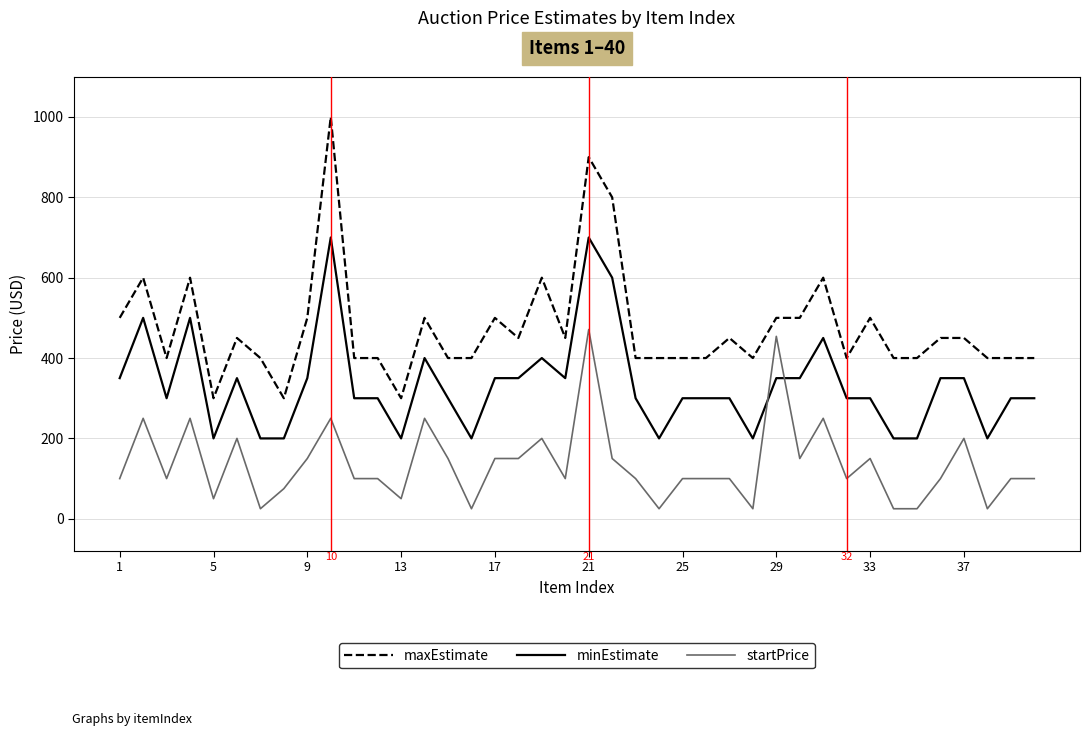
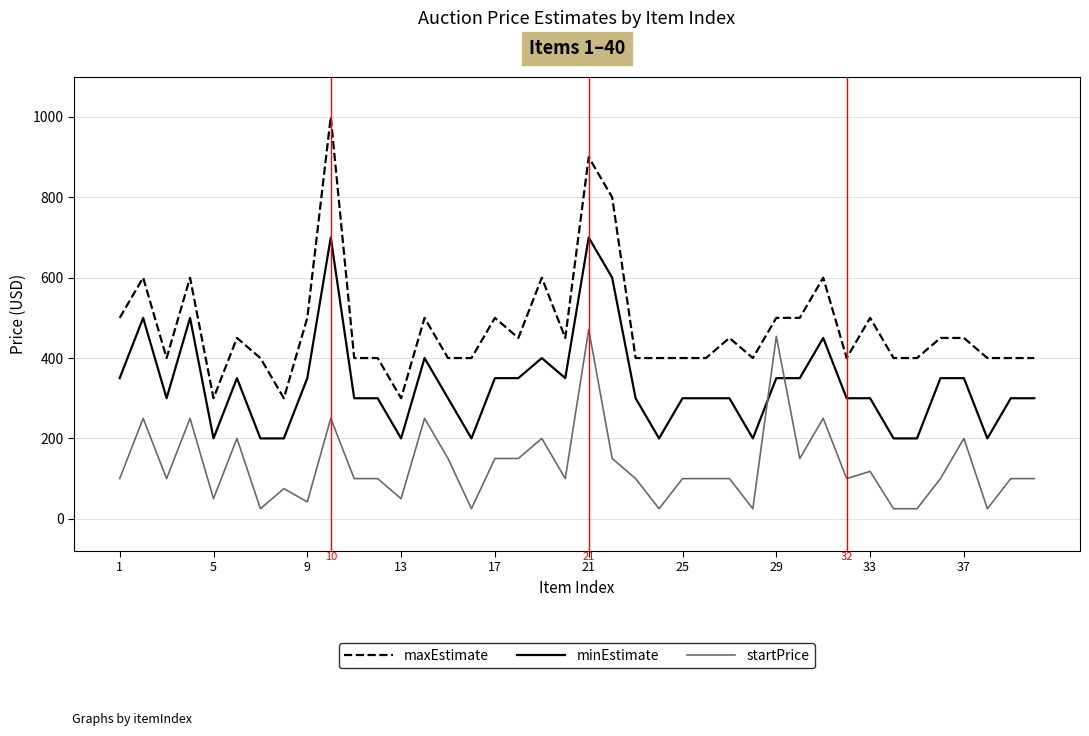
startPrice, 9: 150 -> 40
startPrice, 33: 150 -> 120
